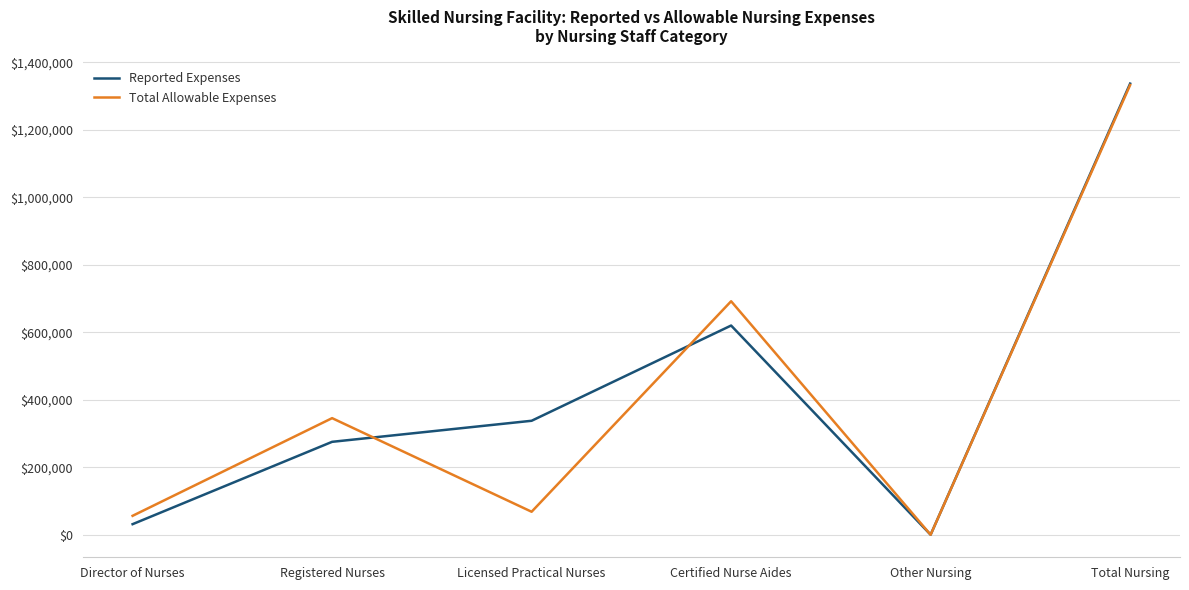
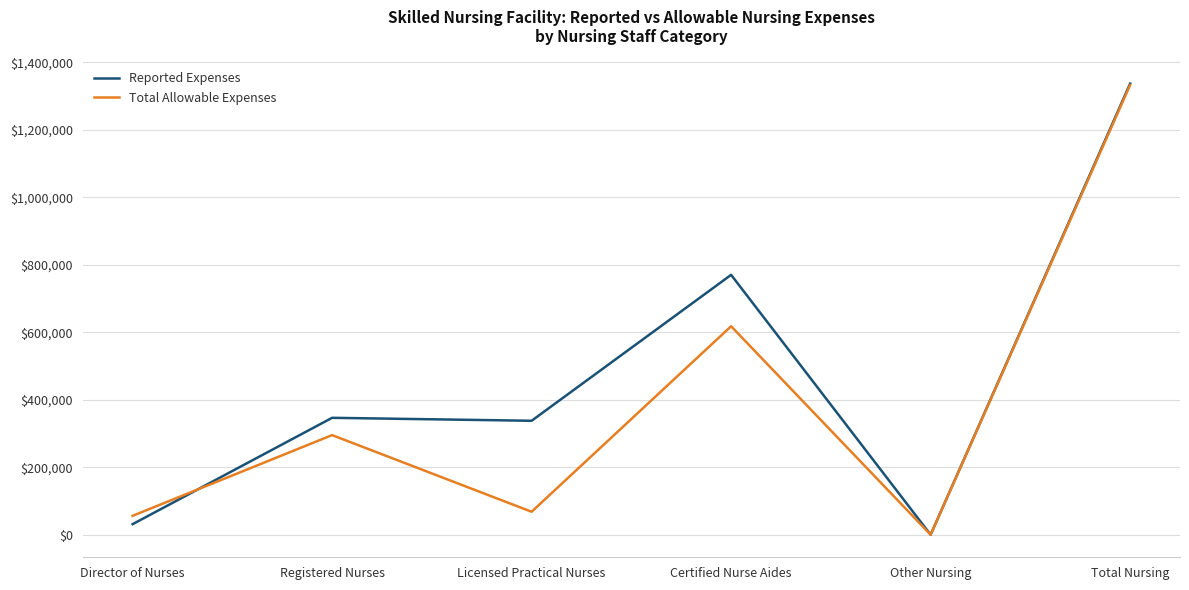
Reported Expenses, Registered Nurses: $280,000 -> $350,000
Total Allowable Expenses, Registered Nurses: $350,000 -> $300,000
Reported Expenses, Certified Nurse Aides: $620,000 -> $770,000
Total Allowable Expenses, Certified Nurse Aides: $690,000 -> $620,000
